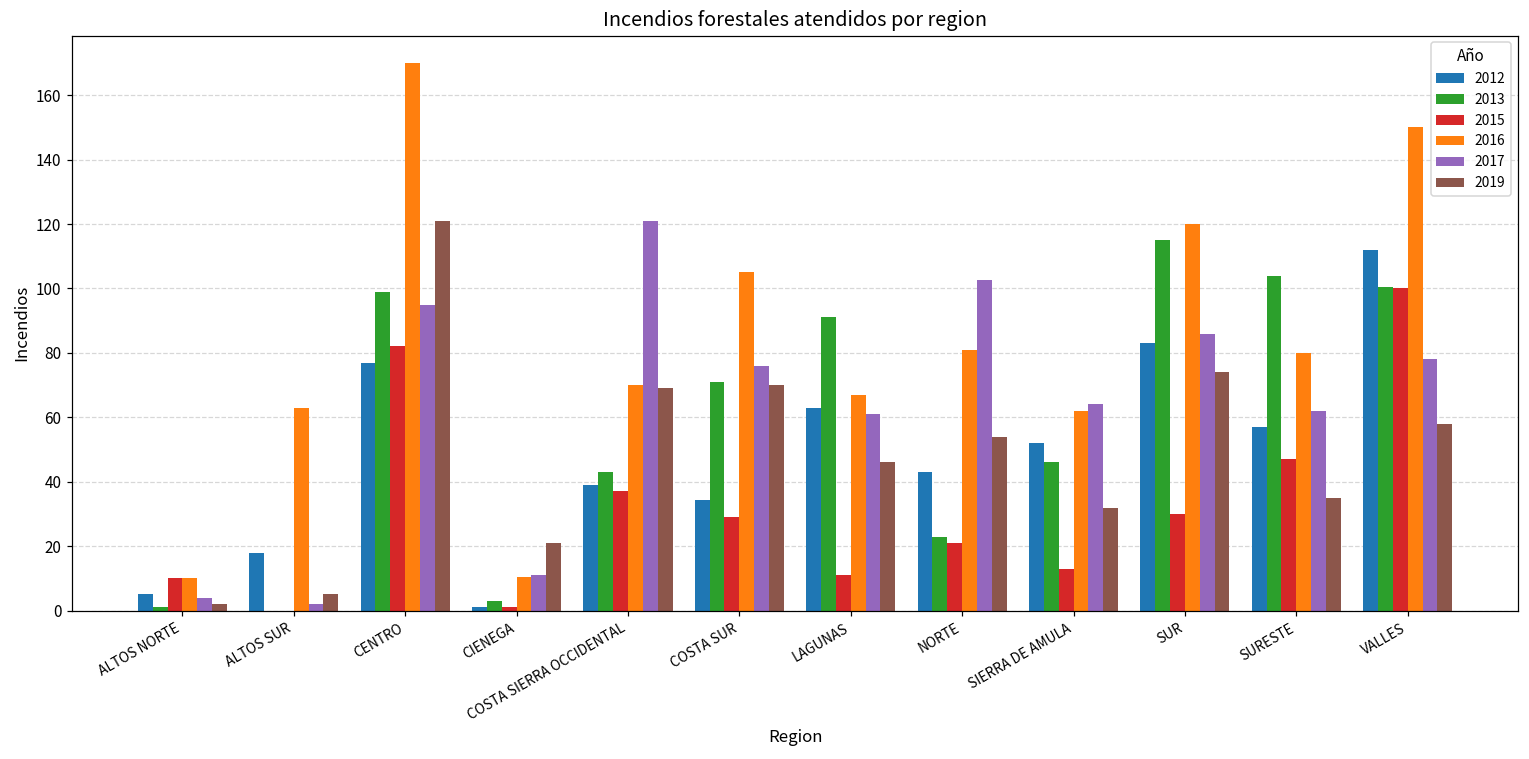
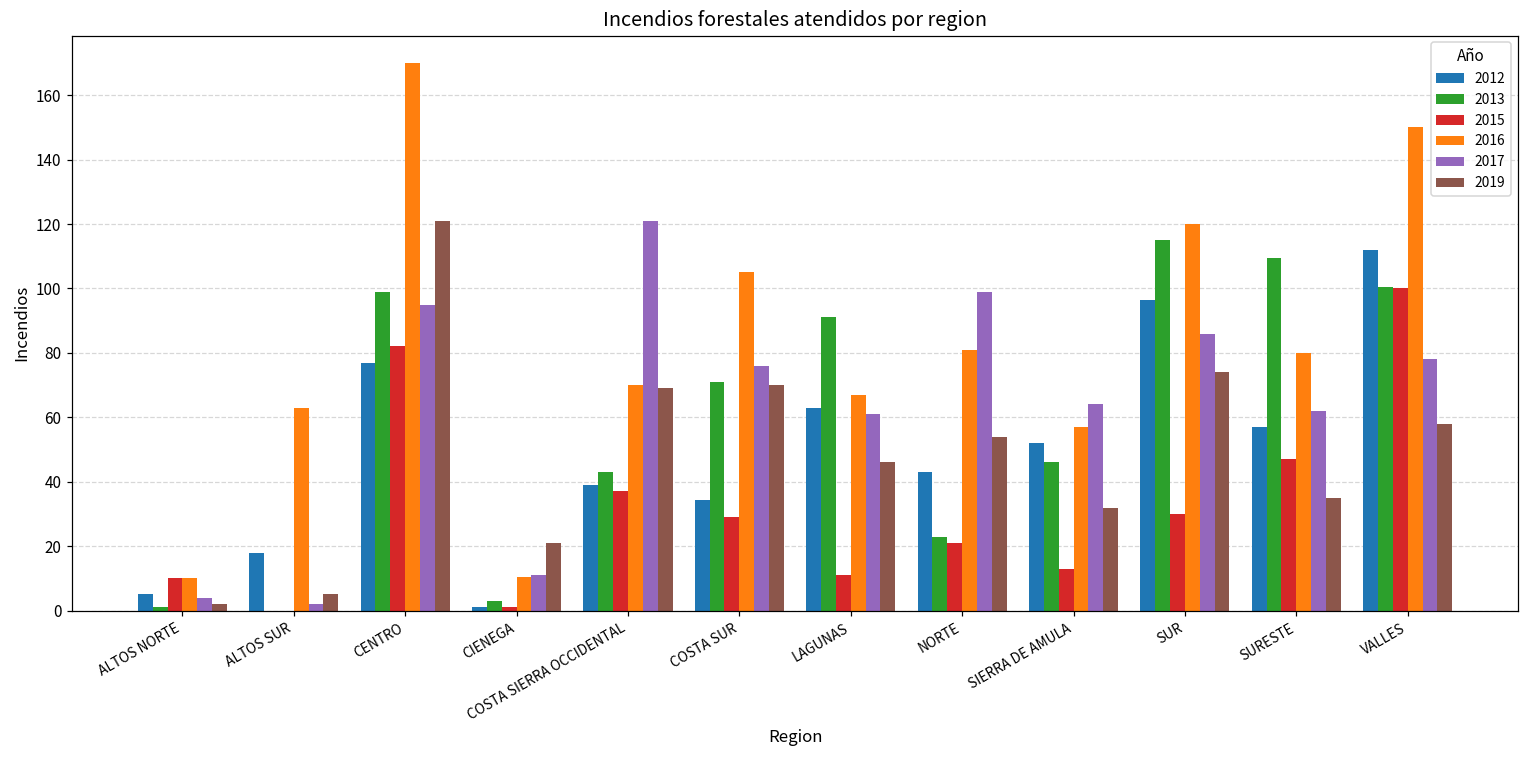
2017, NORTE: 103 -> 99
2016, SIERRA DE AMULA: 62 -> 57
2012, SUR: 83 -> 97
2013, SURESTE: 104 -> 109
